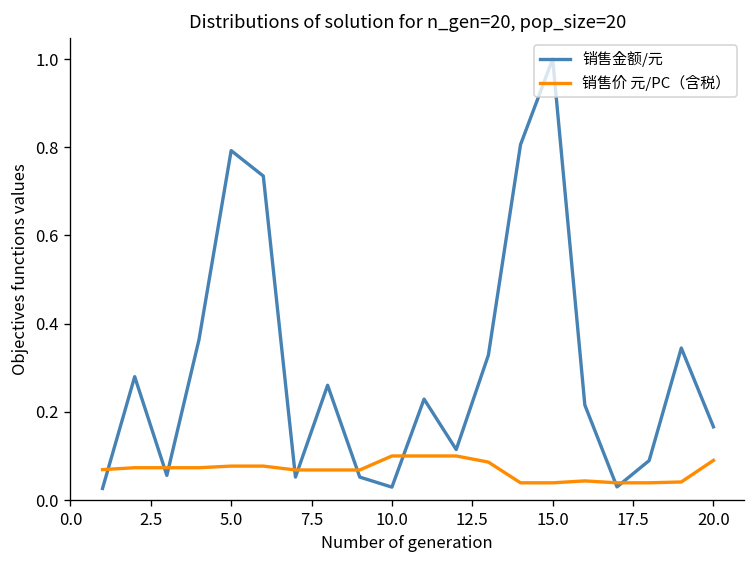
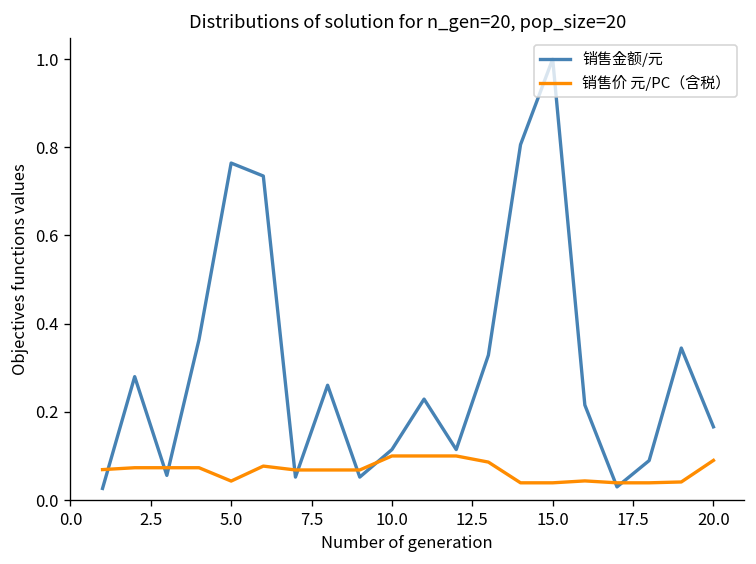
销售金额/元, 5.0: 0.79 -> 0.76
销售价 元/PC（含税）, 5.0: 0.08 -> 0.04
销售金额/元, 10.0: 0.03 -> 0.11
